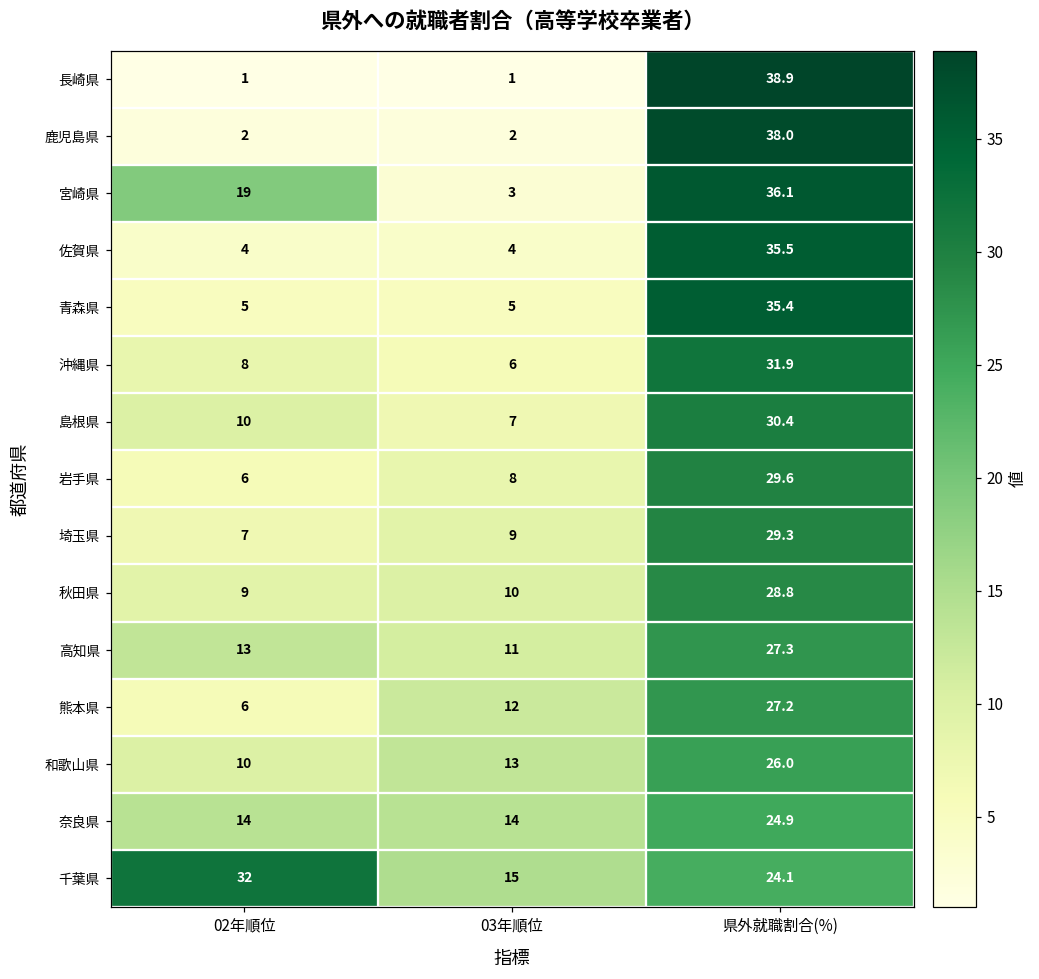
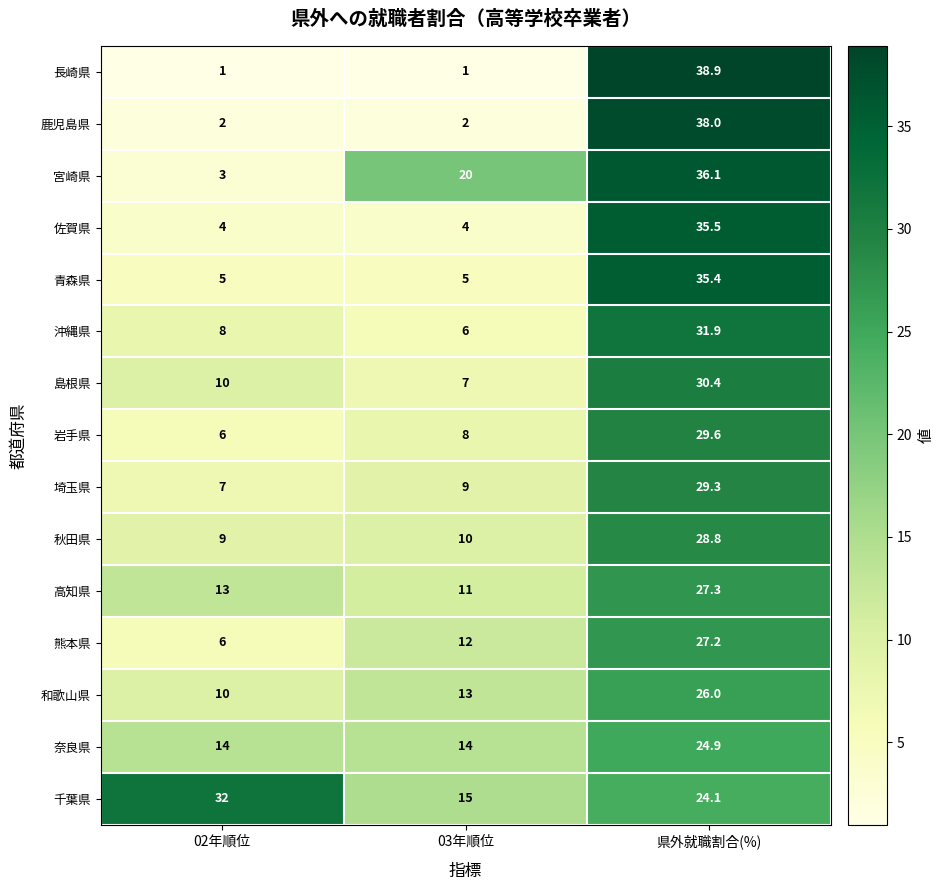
宮崎県, 02年順位: 19 -> 3
宮崎県, 03年順位: 3 -> 20
